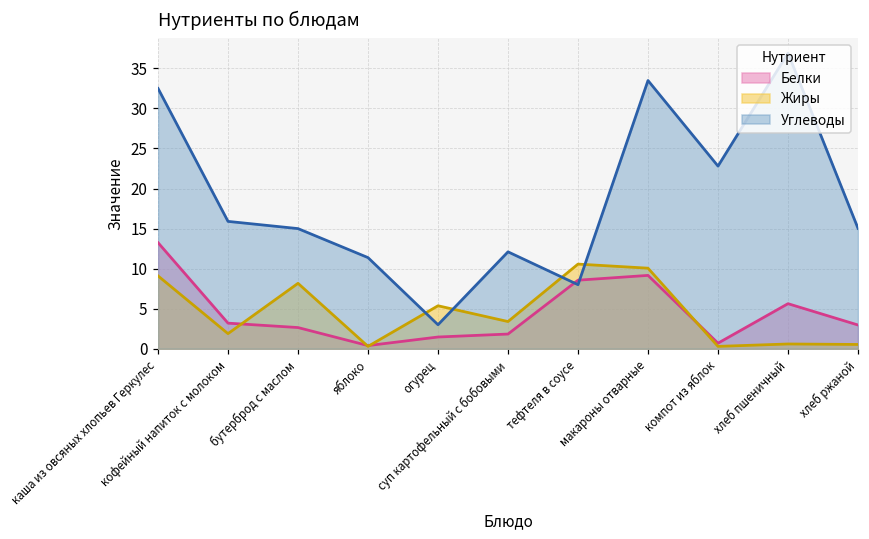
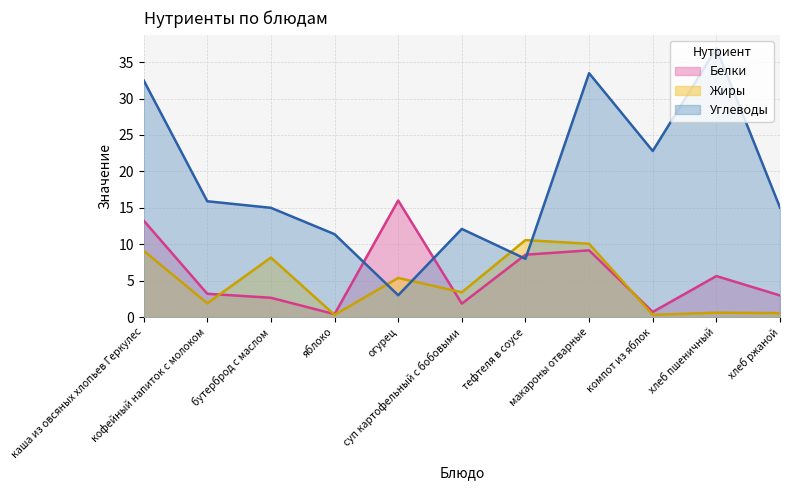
Белки, огурец: 1 -> 16
